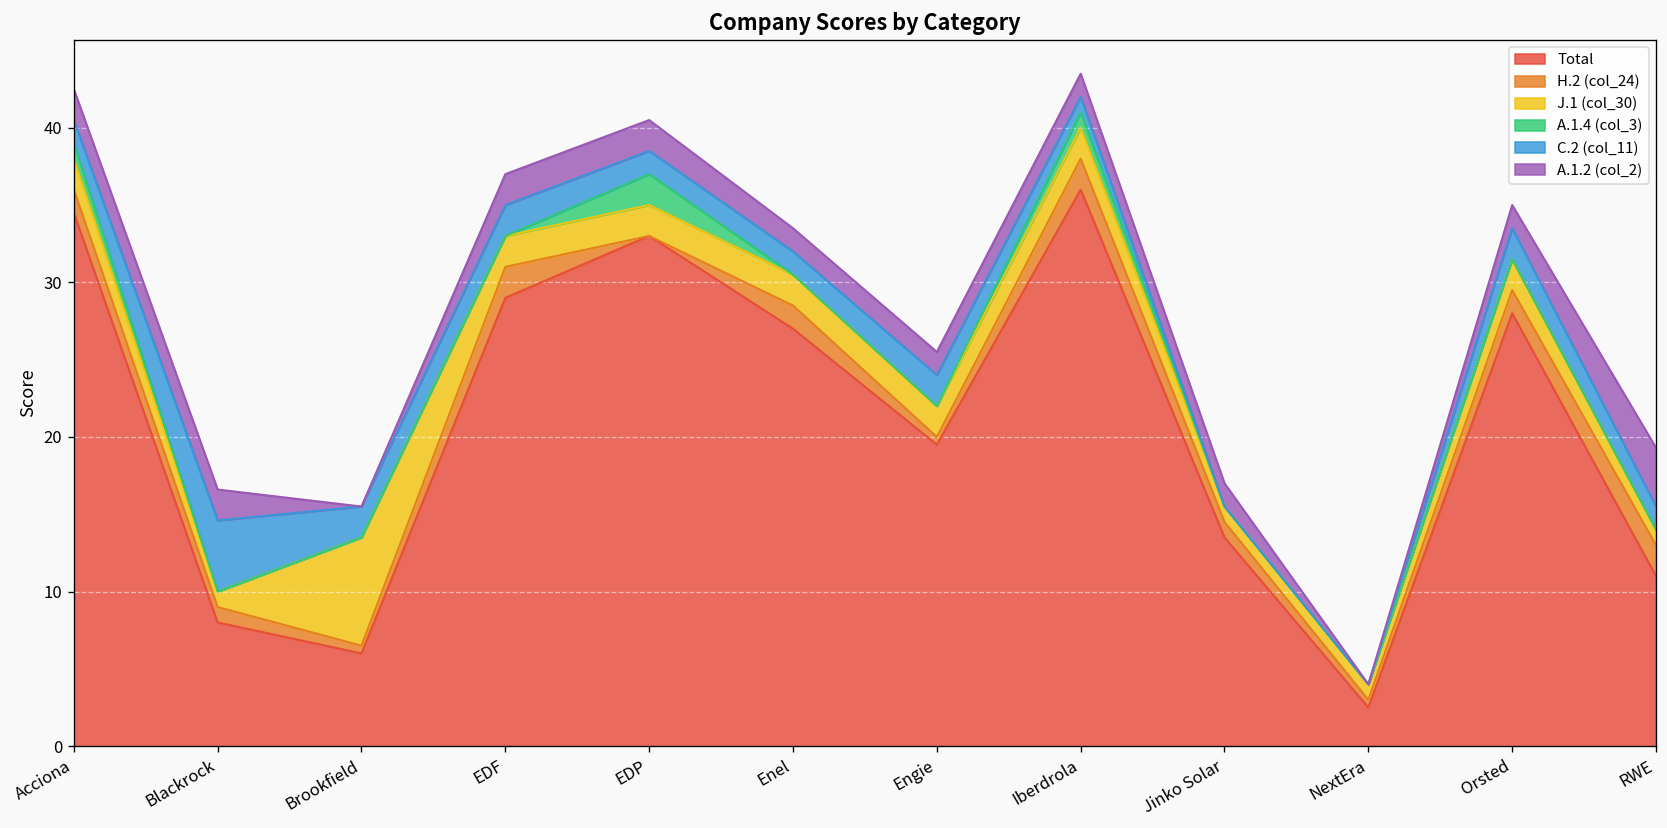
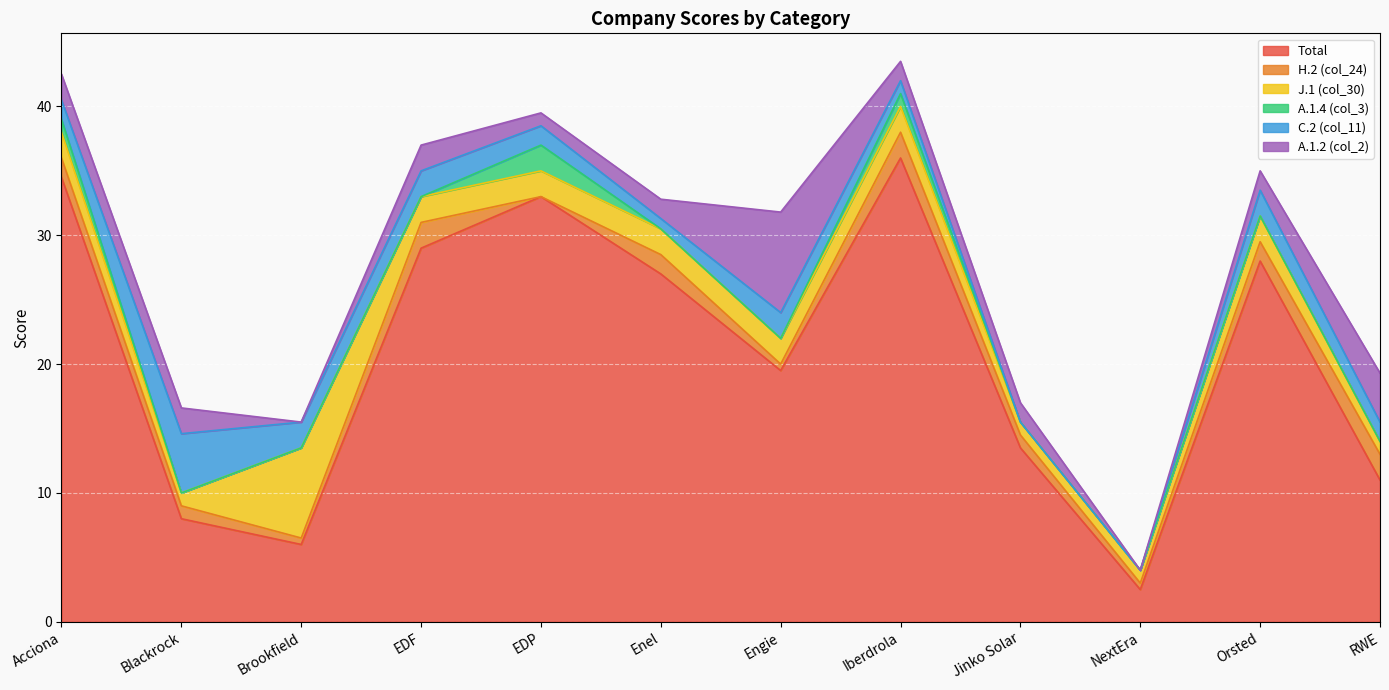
A.1.2 (col_2), EDP: 2 -> 1
C.2 (col_11), Enel: 1.5 -> 0.8
A.1.2 (col_2), Engie: 1.5 -> 7.8
